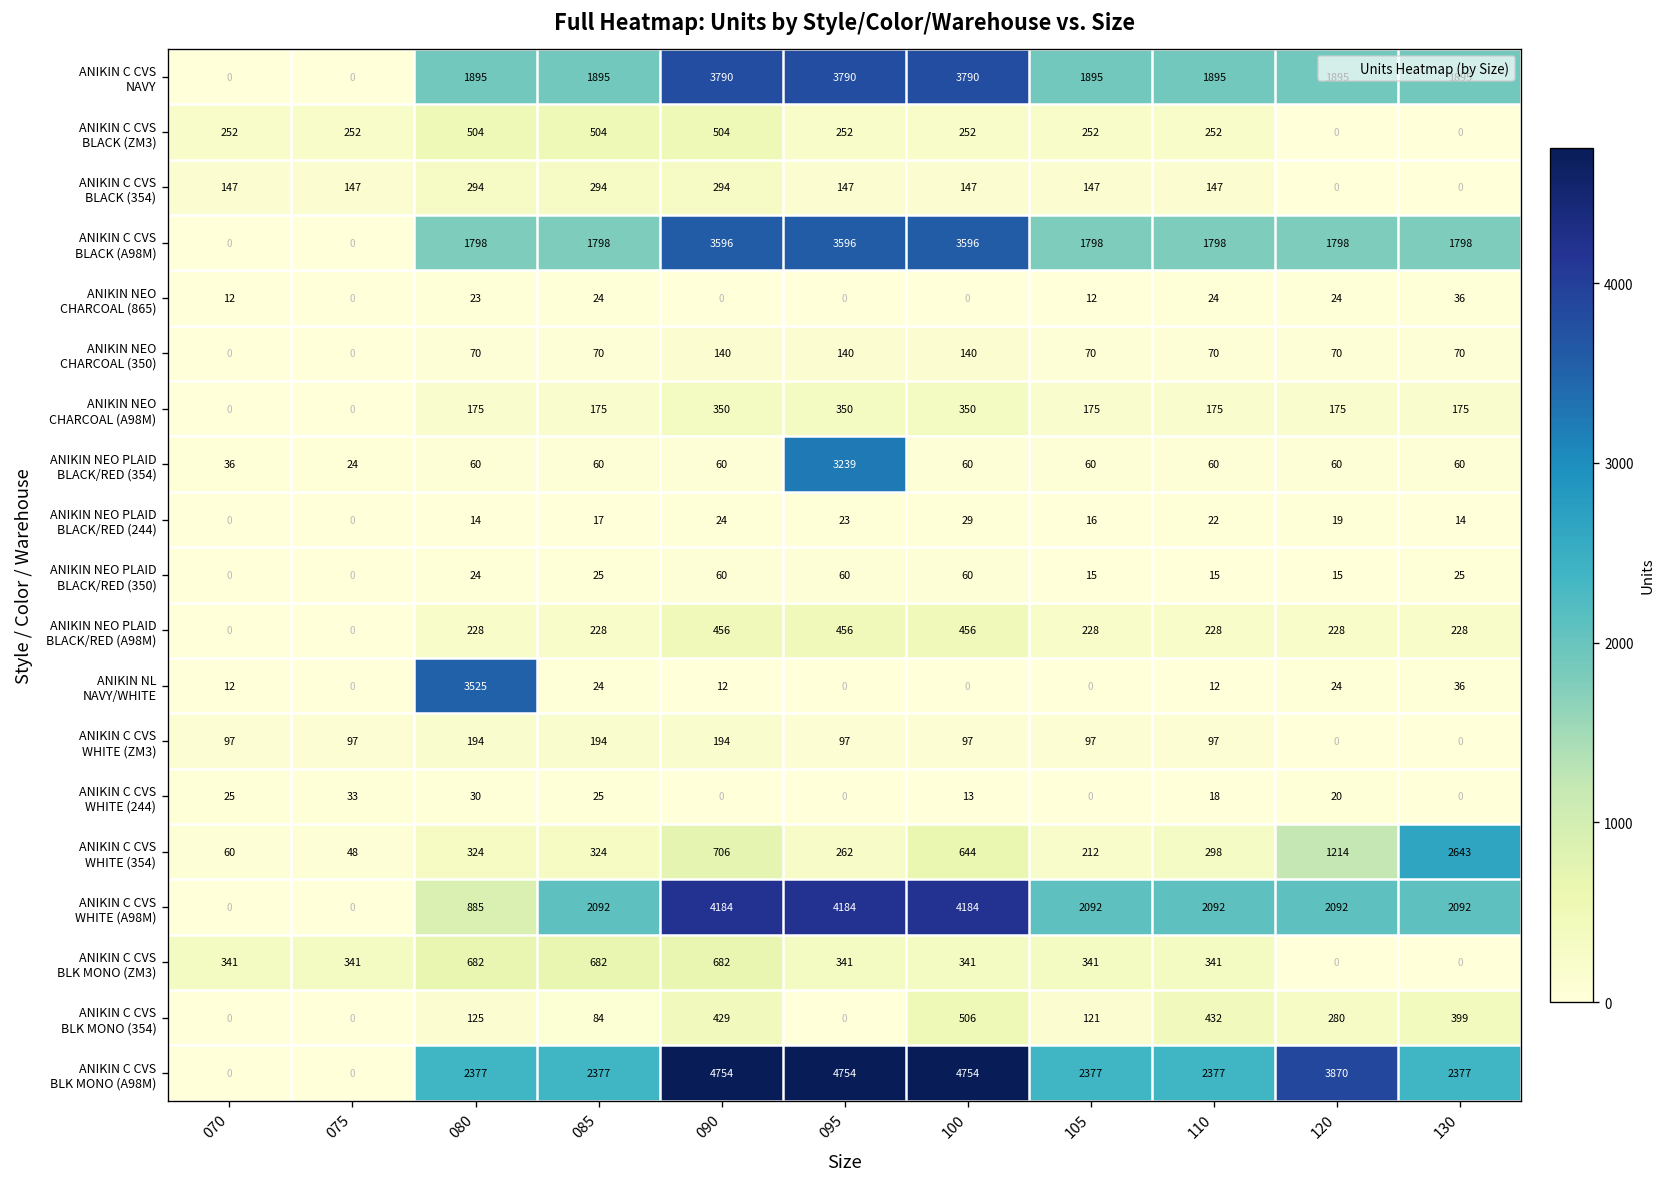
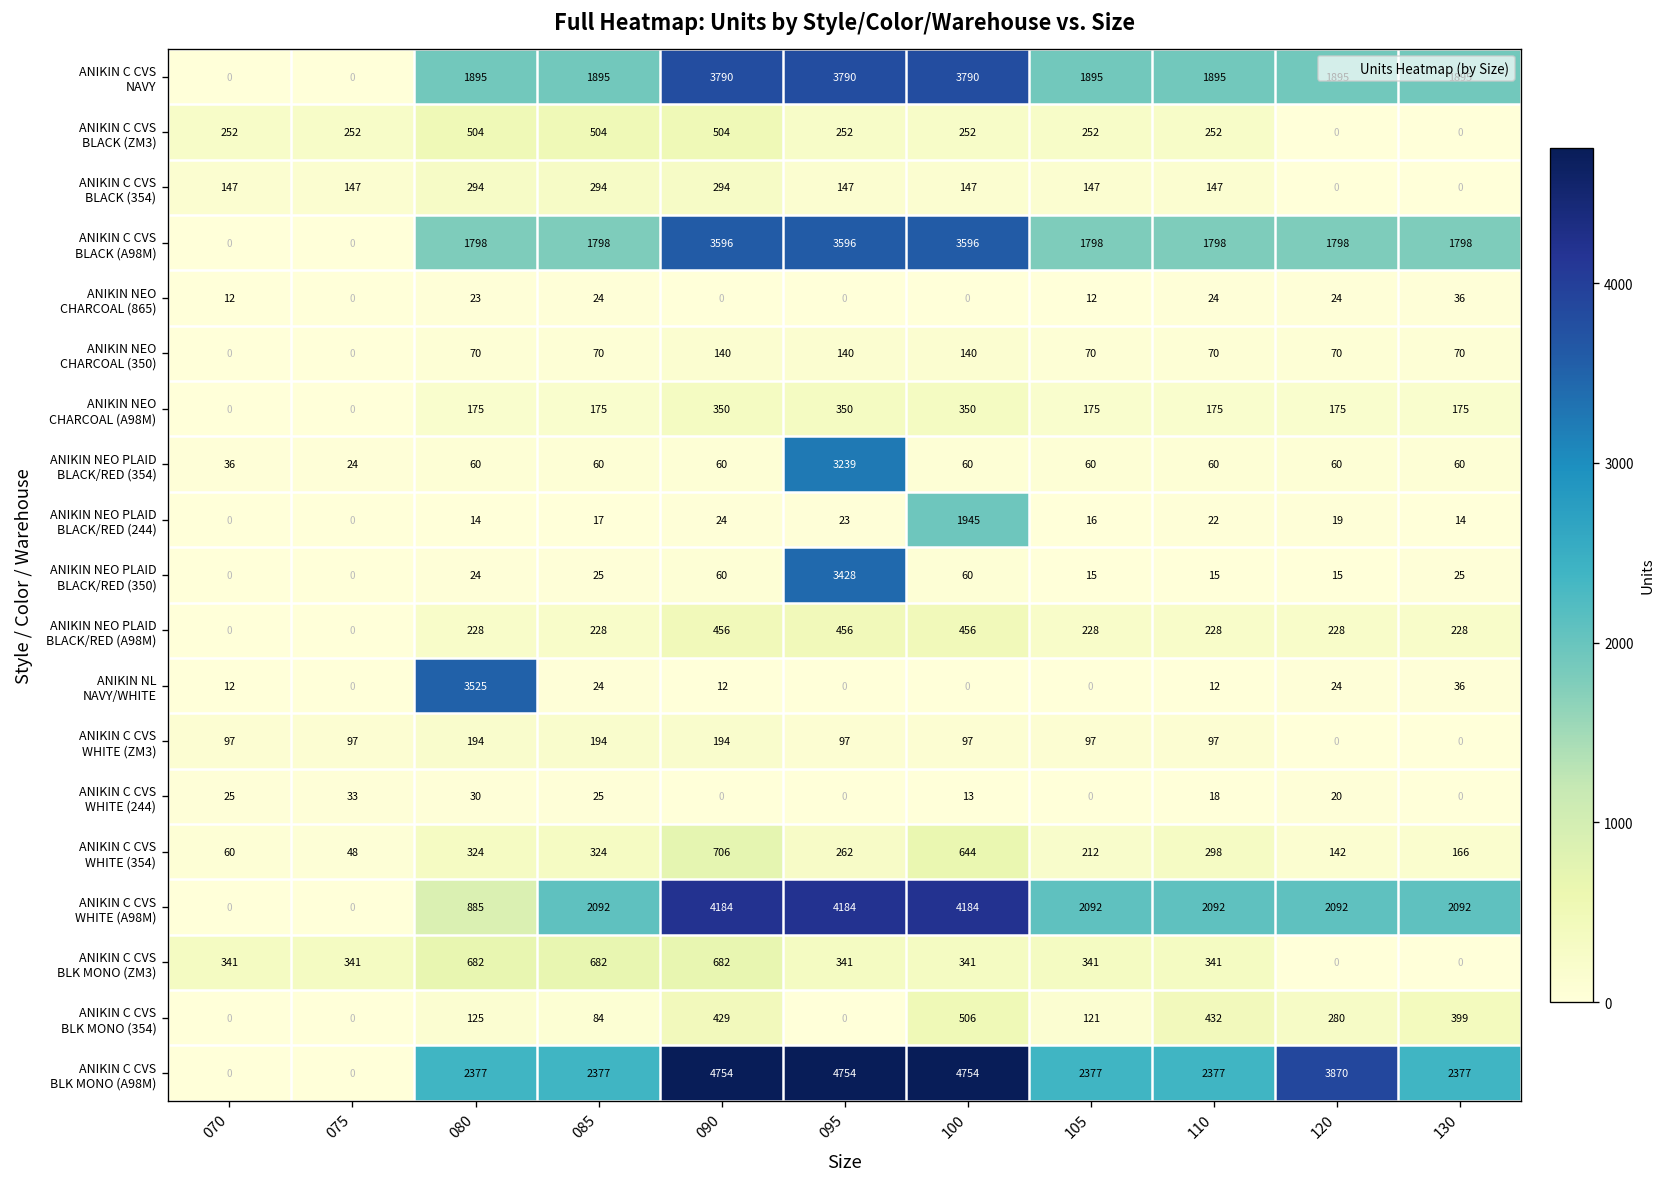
ANIKIN NEO PLAID BLACK/RED (244), 100: 29 -> 1945
ANIKIN NEO PLAID BLACK/RED (350), 095: 60 -> 3428
ANIKIN C CVS WHITE (354), 120: 1214 -> 142
ANIKIN C CVS WHITE (354), 130: 2643 -> 166
